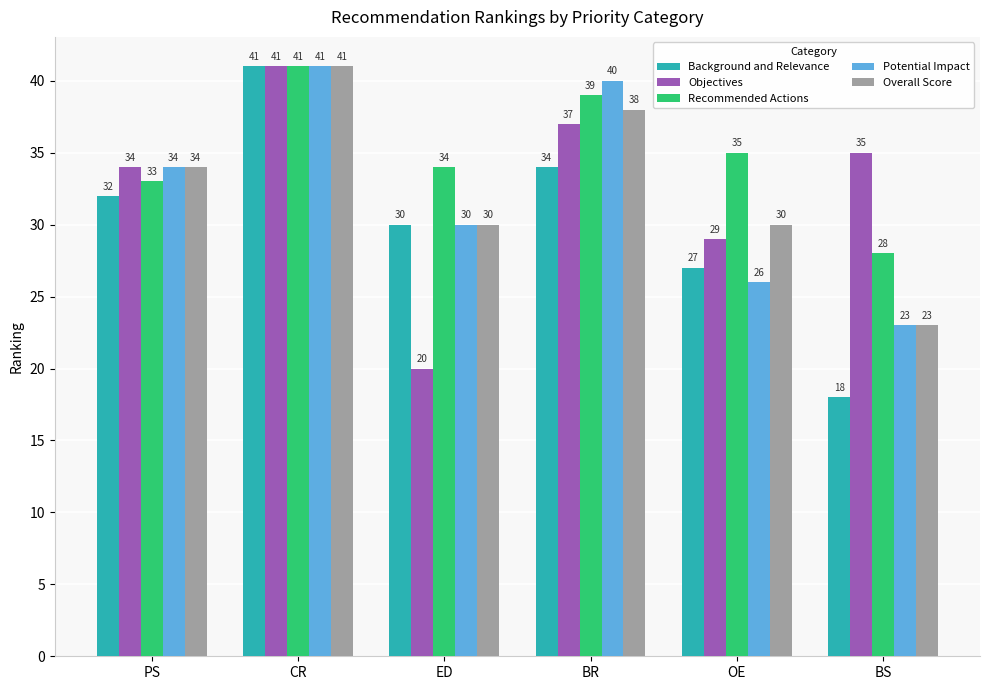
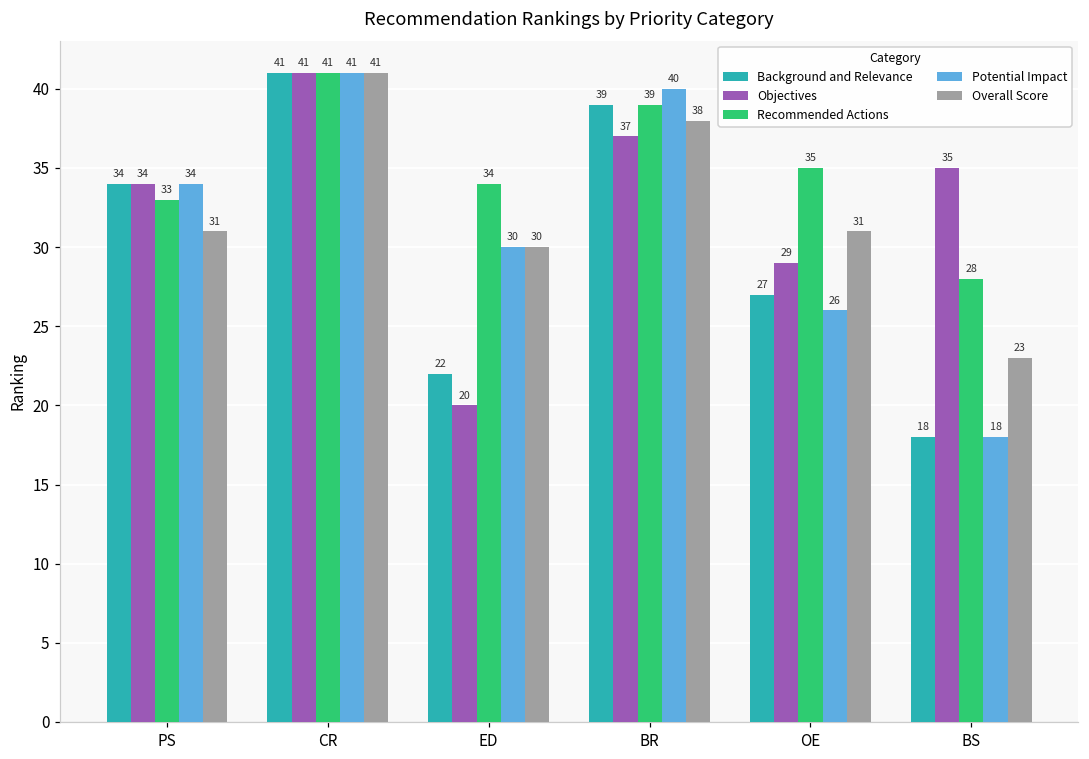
Background and Relevance, PS: 32 -> 34
Overall Score, PS: 34 -> 31
Background and Relevance, ED: 30 -> 22
Background and Relevance, BR: 34 -> 39
Overall Score, OE: 30 -> 31
Potential Impact, BS: 23 -> 18
